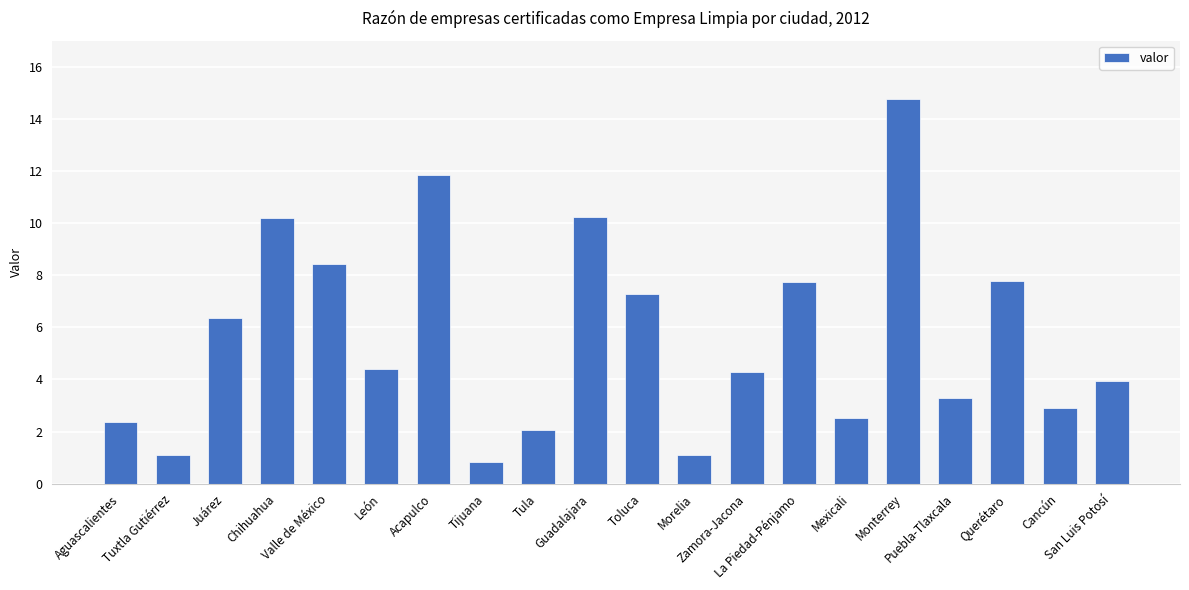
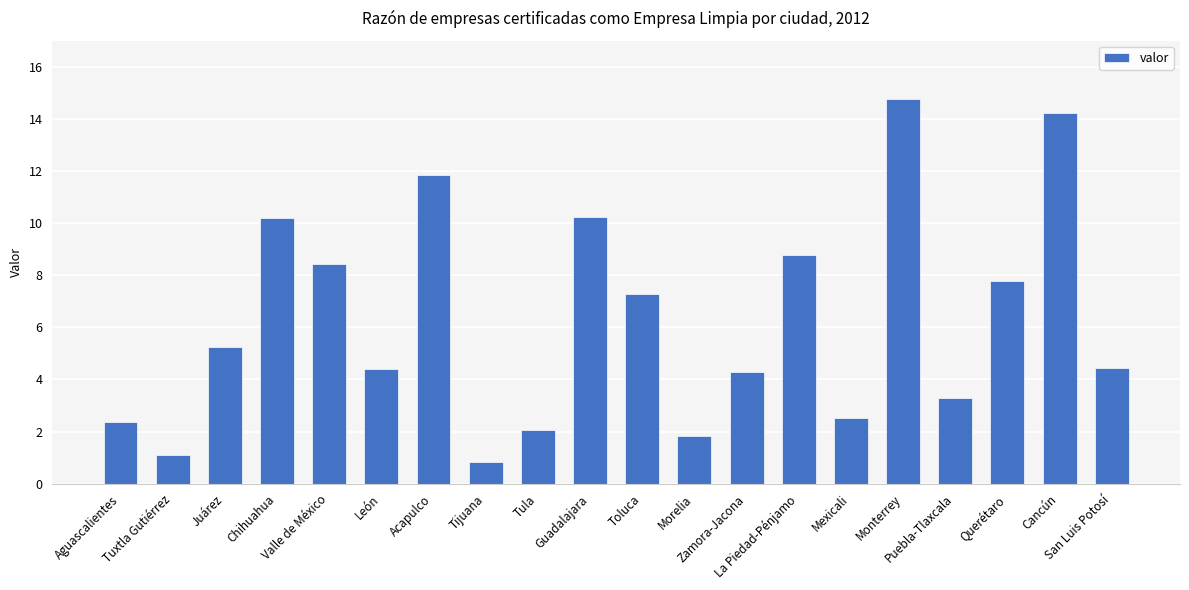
Juárez: 6.3 -> 5.2
Morelia: 1.1 -> 1.8
La Piedad-Pénjamo: 7.7 -> 8.8
Cancún: 2.9 -> 14.2
San Luis Potosí: 3.9 -> 4.4
